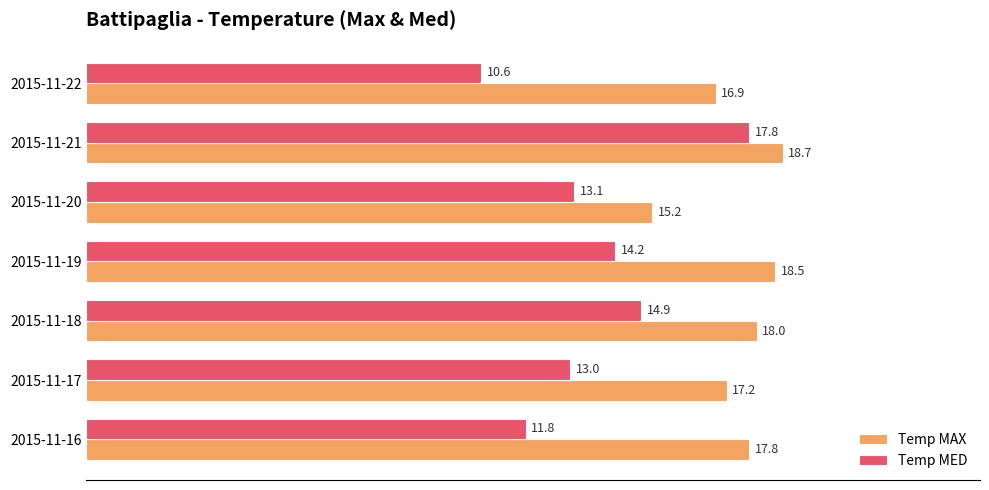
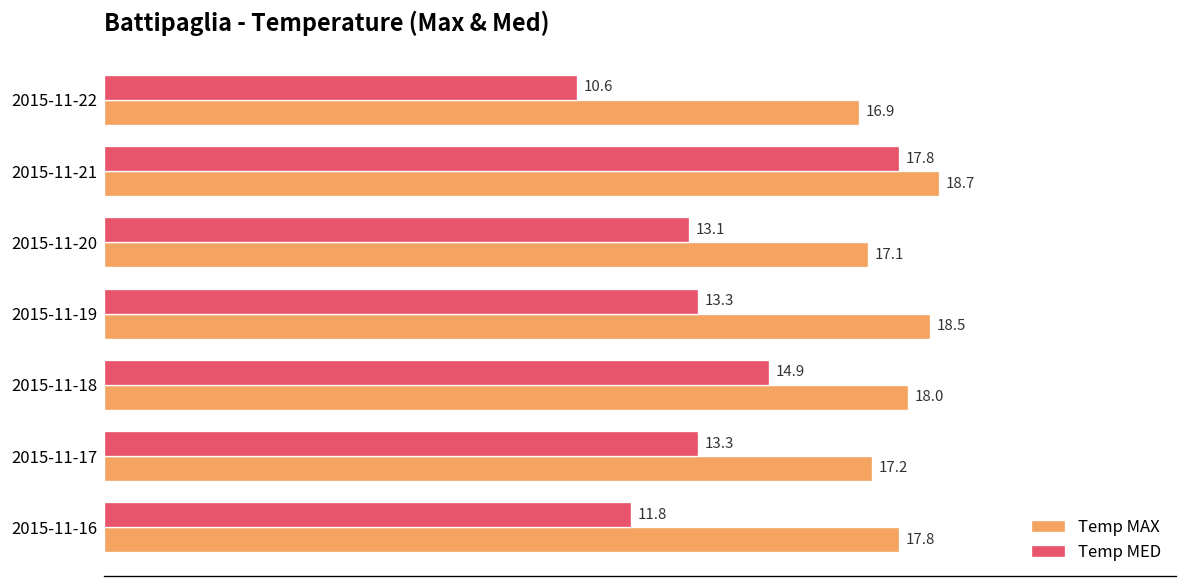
Temp MAX, 2015-11-20: 15.2 -> 17.1
Temp MED, 2015-11-19: 14.2 -> 13.3
Temp MED, 2015-11-17: 13.0 -> 13.3
